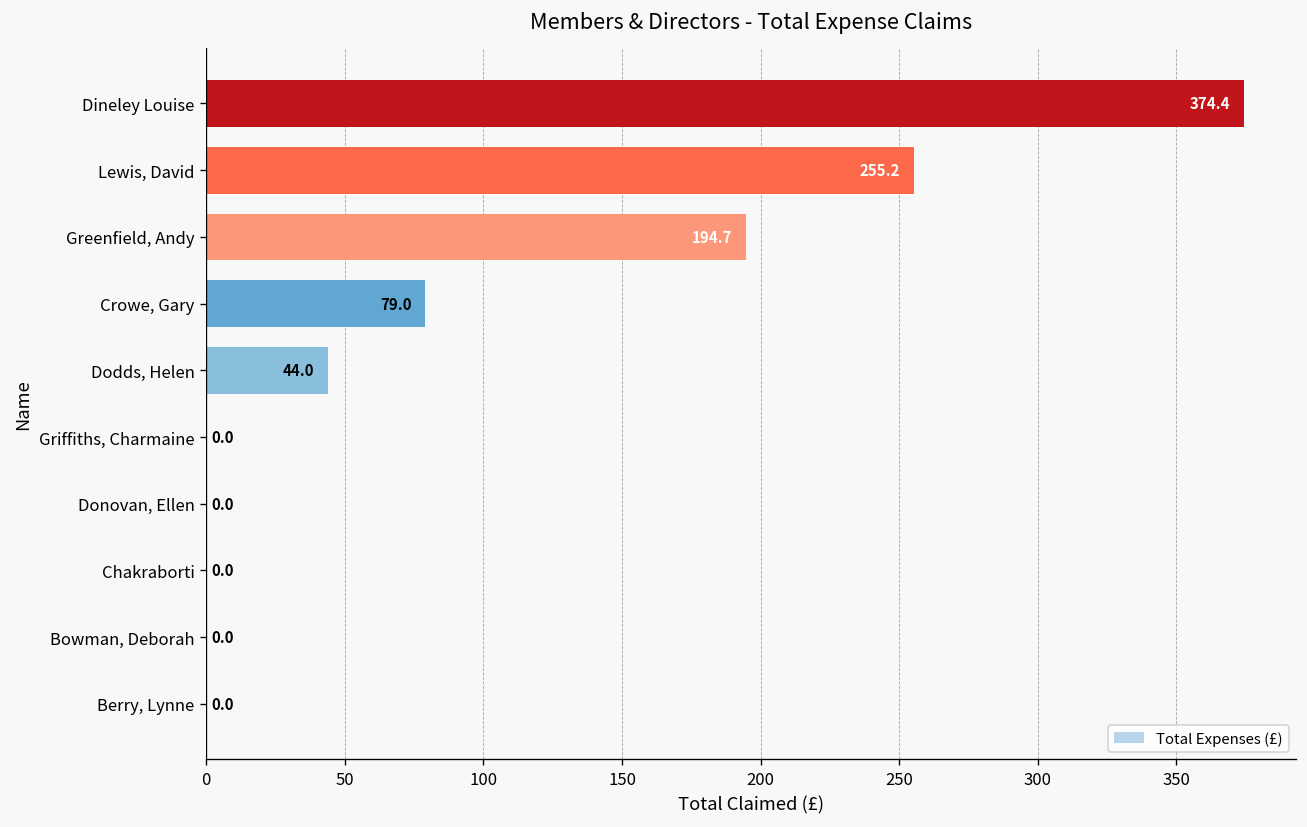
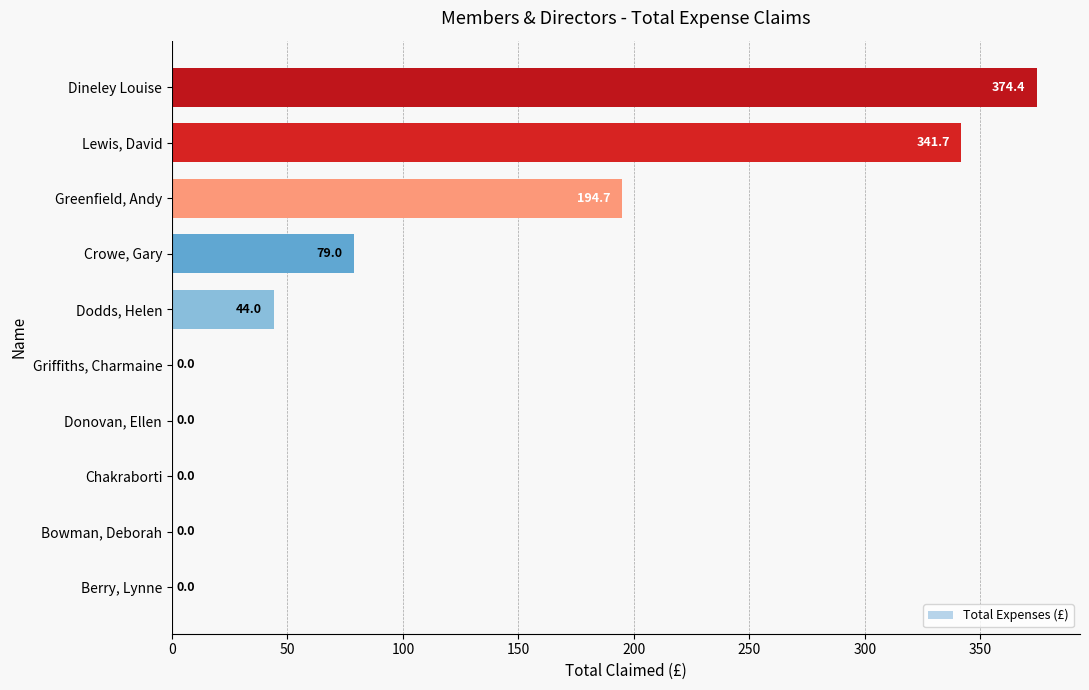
Lewis, David: 255.2 -> 341.7
